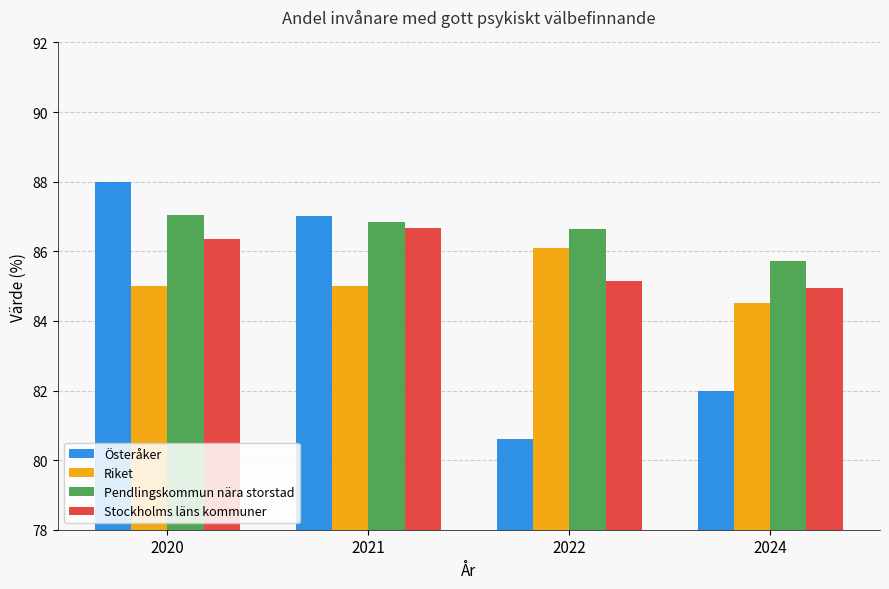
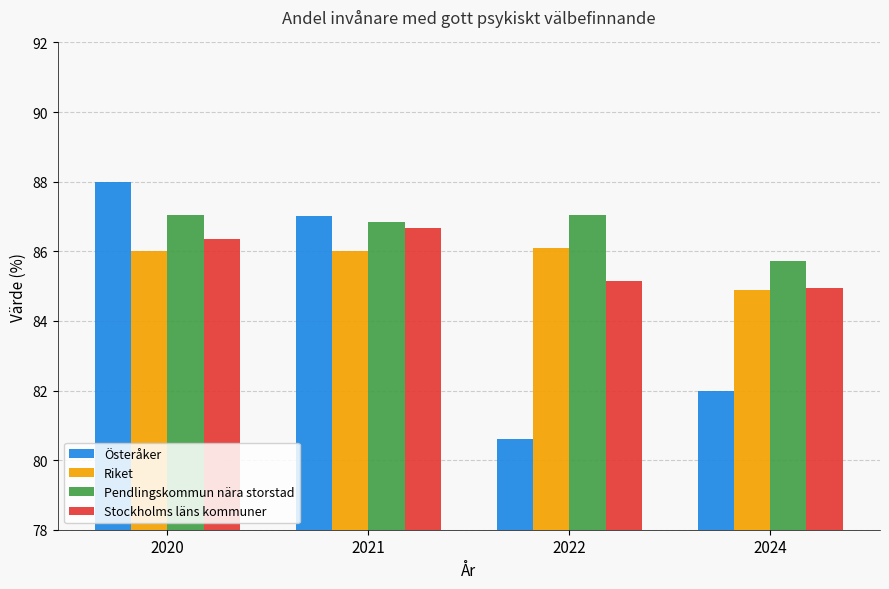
Riket, 2020: 85 -> 86
Riket, 2021: 85 -> 86
Pendlingskommun nära storstad, 2022: 86.6 -> 87.0
Riket, 2024: 84.5 -> 84.9
